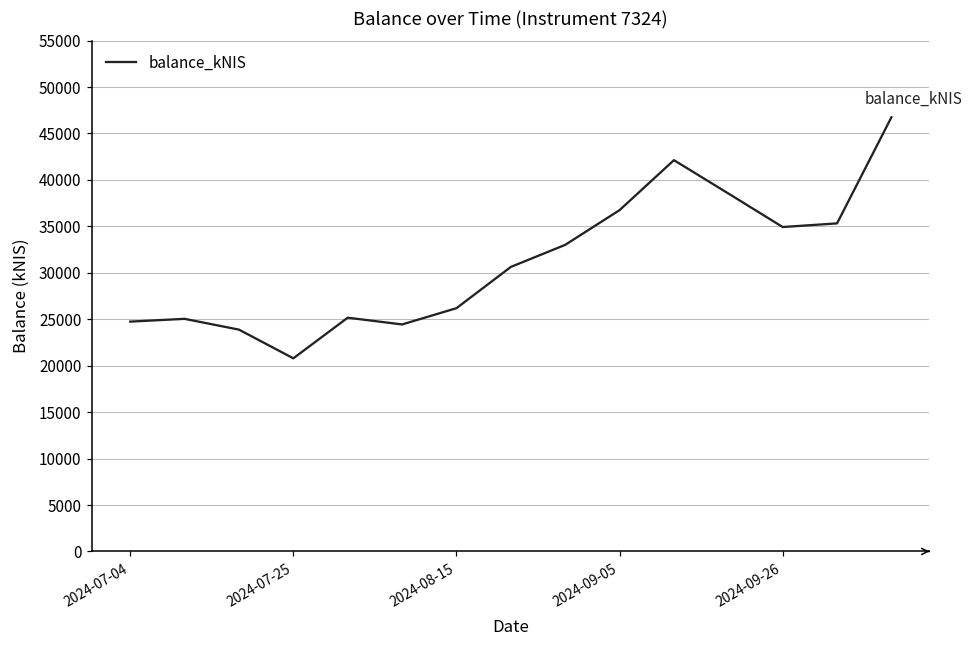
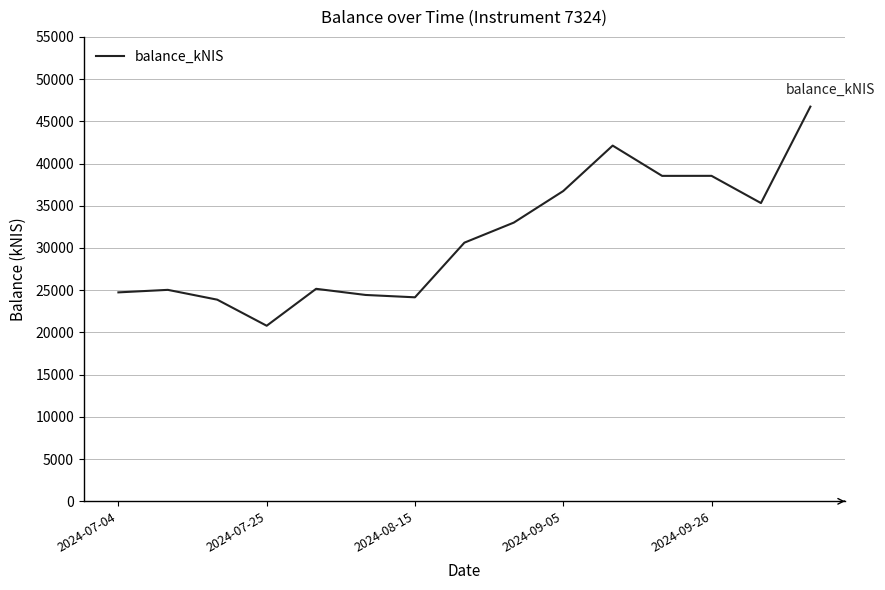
2024-08-15: 26000 -> 24000
2024-09-26: 35000 -> 39000
